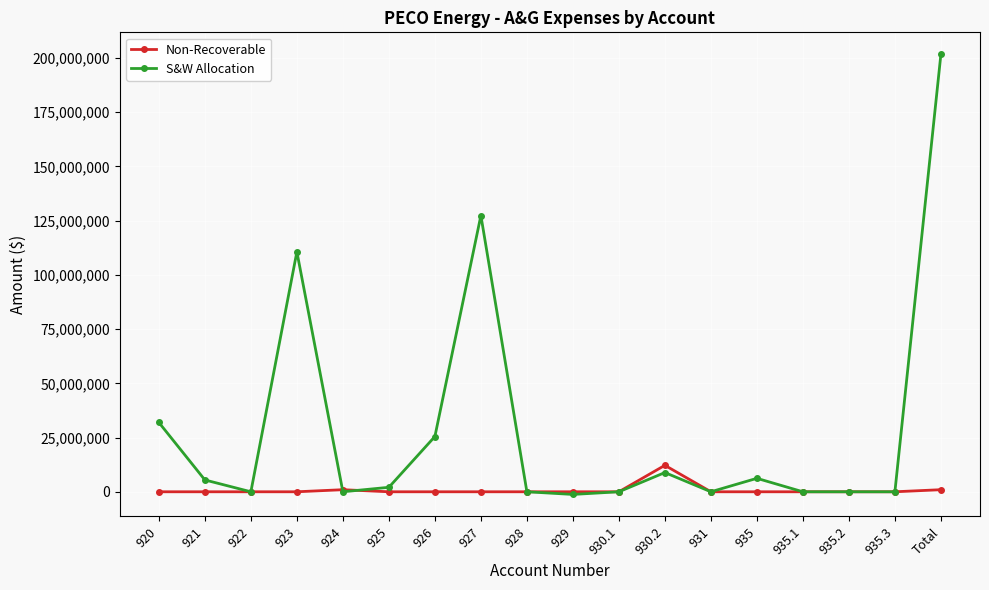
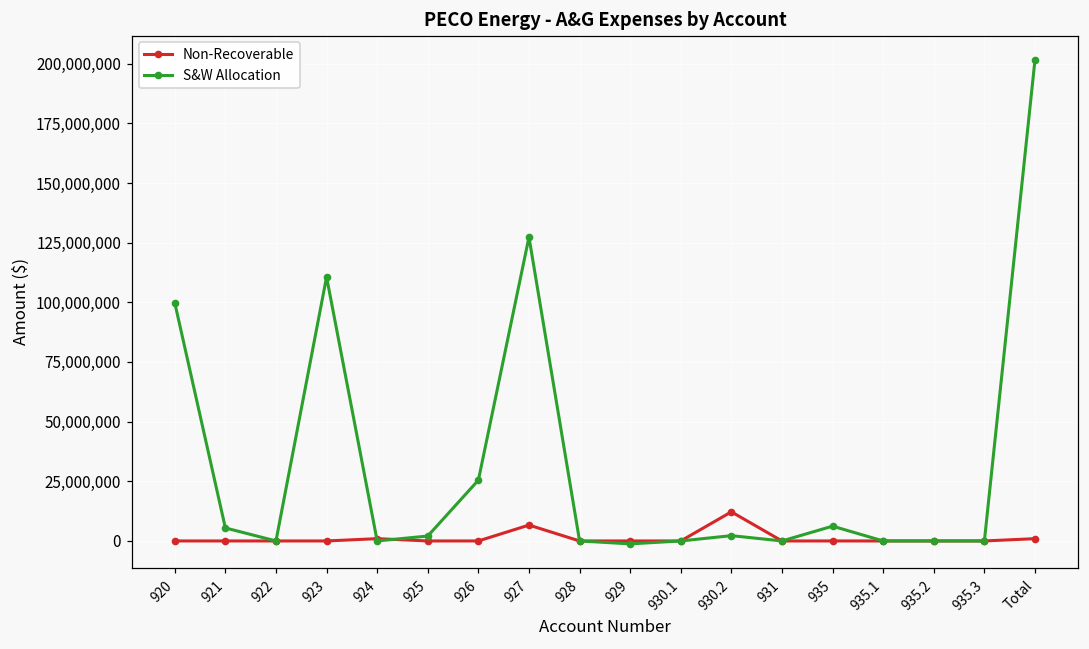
S&W Allocation, 920: 32,000,000 -> 100,000,000
Non-Recoverable, 927: 0 -> 7,000,000
S&W Allocation, 930.2: 9,000,000 -> 2,000,000
